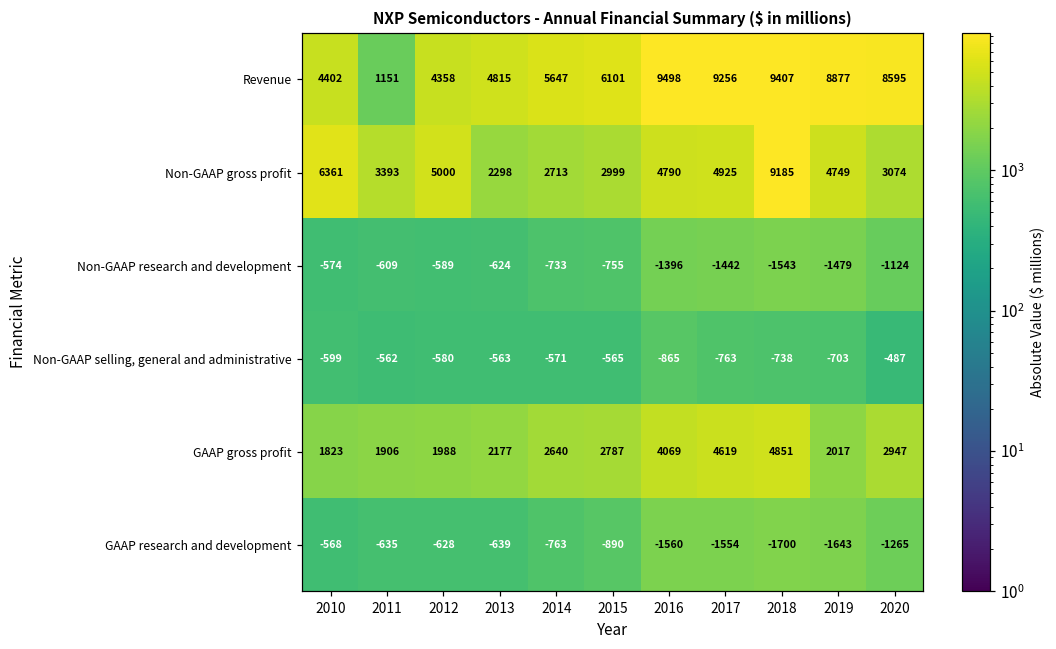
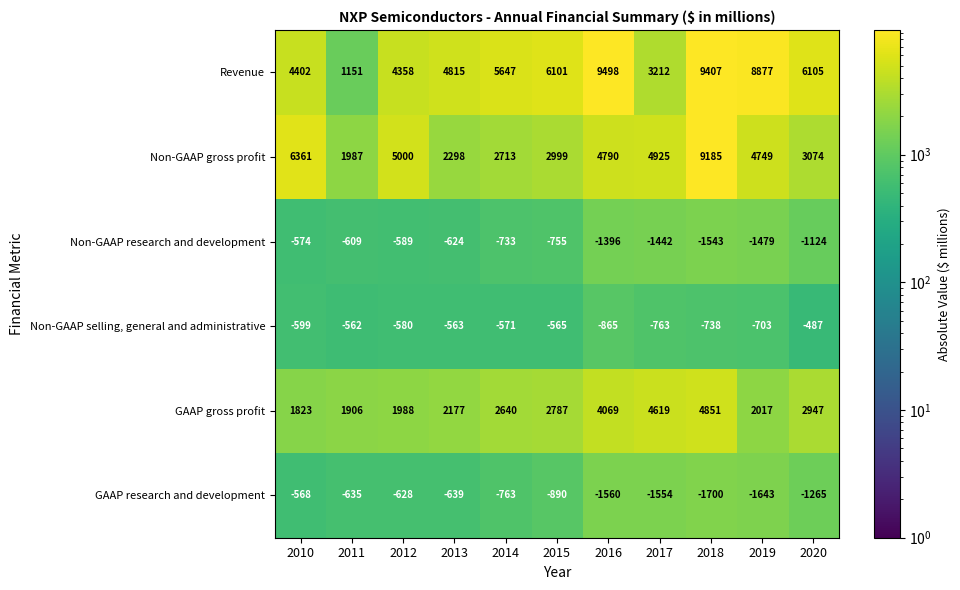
Revenue, 2017: 9256 -> 3212
Revenue, 2020: 8595 -> 6105
Non-GAAP gross profit, 2011: 3393 -> 1987
